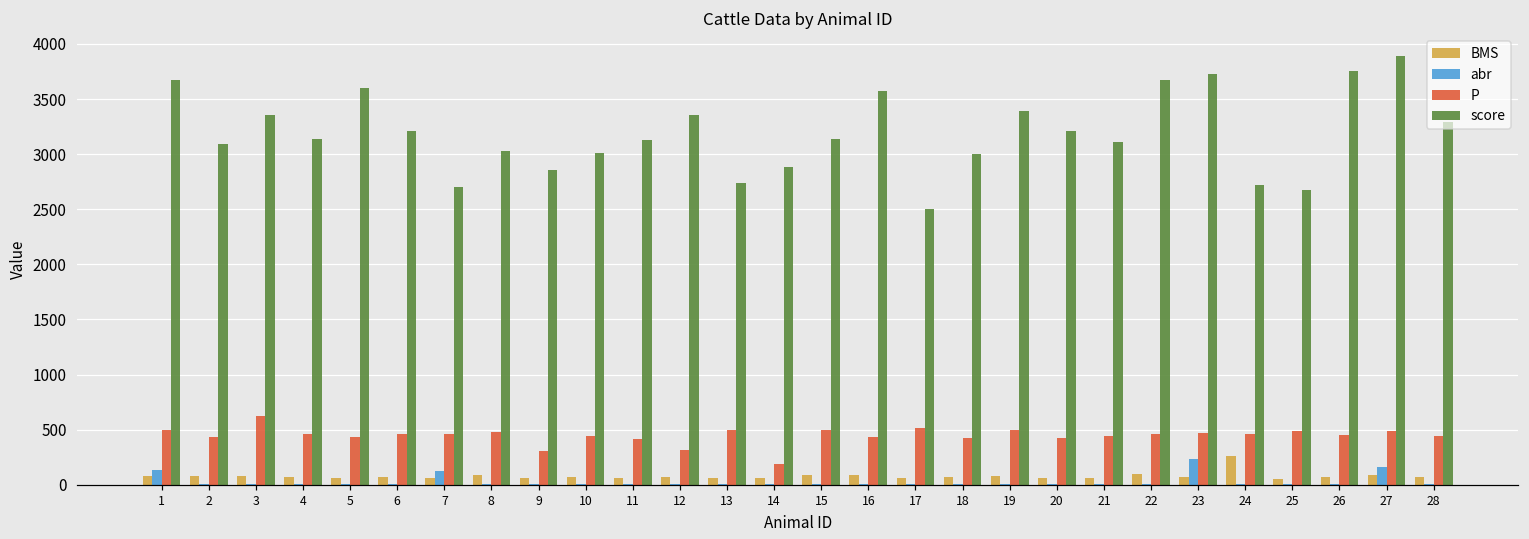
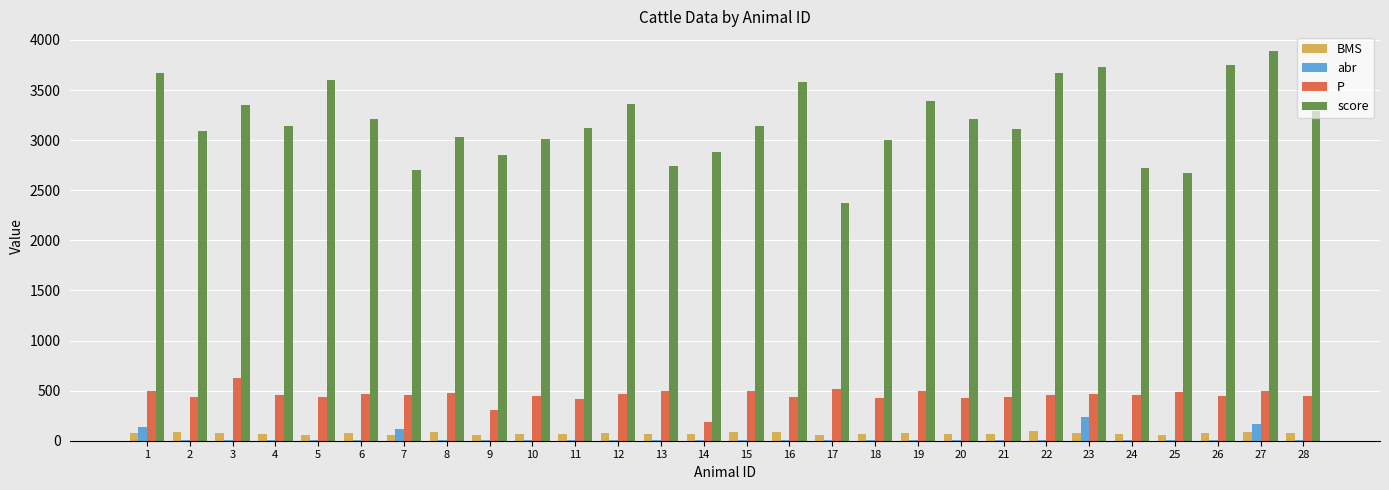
P, 12: 320 -> 470
score, 17: 2500 -> 2370
BMS, 24: 270 -> 70
